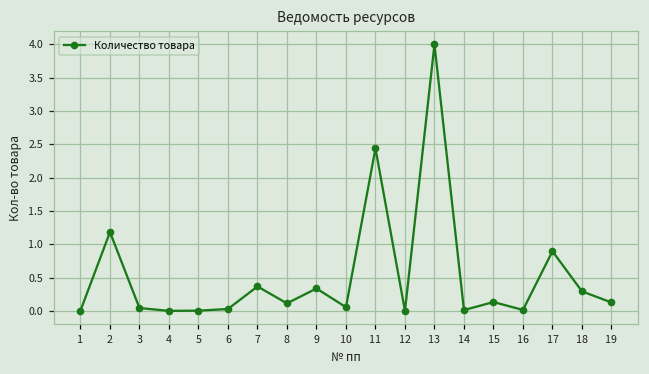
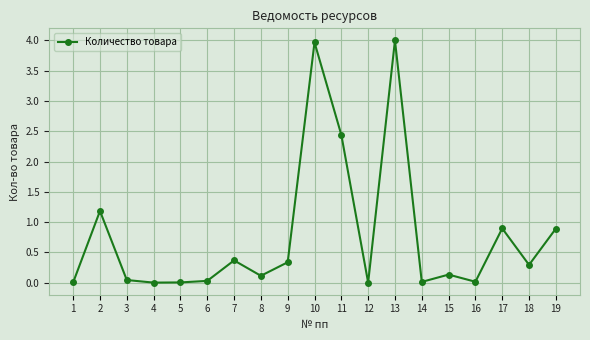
10: 0.1 -> 4.0
19: 0.1 -> 0.9
